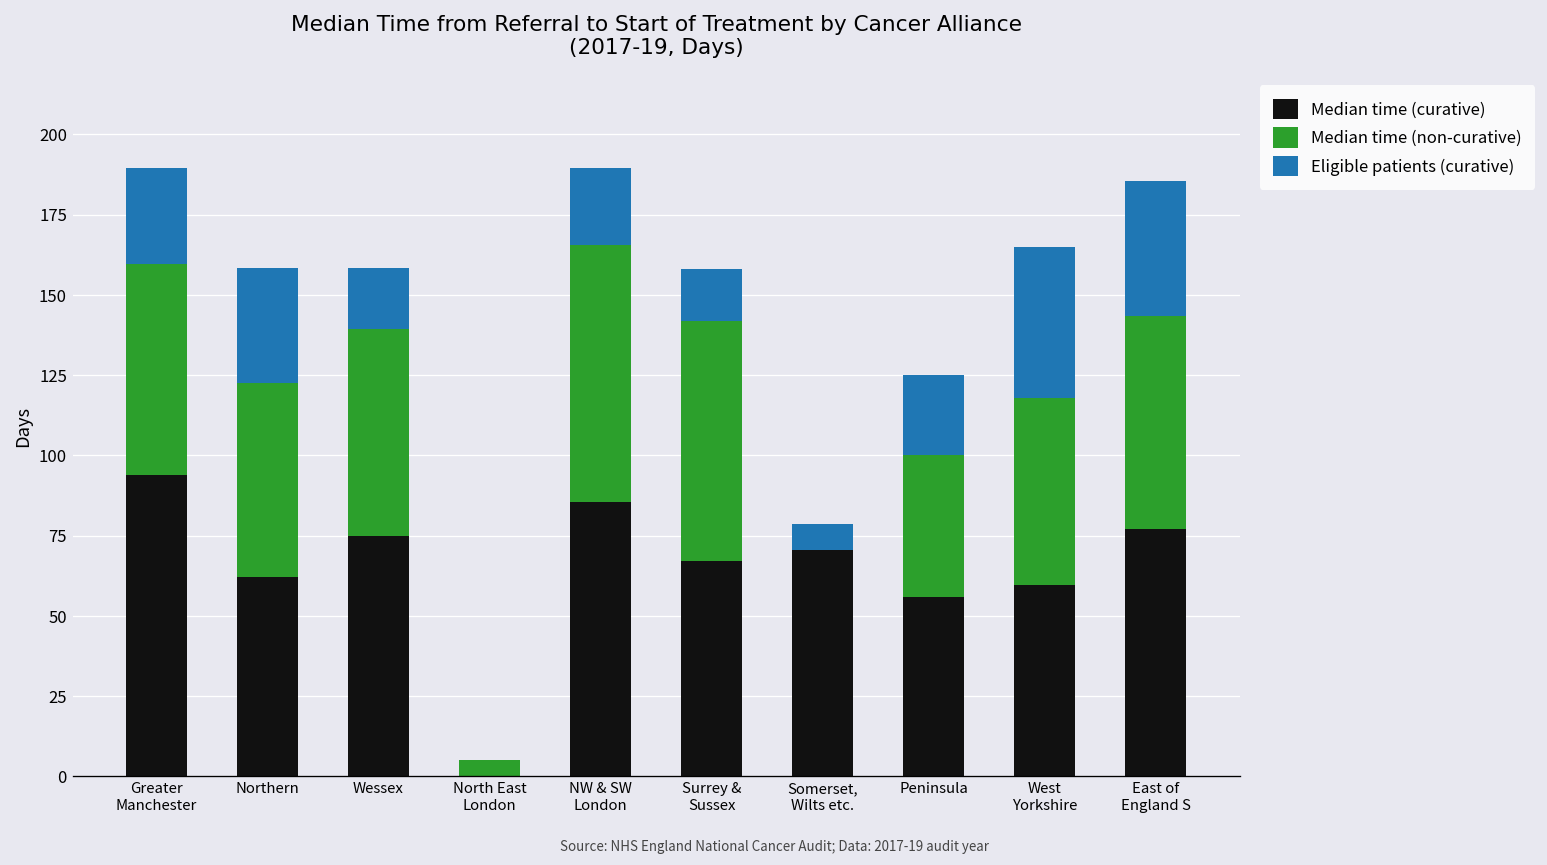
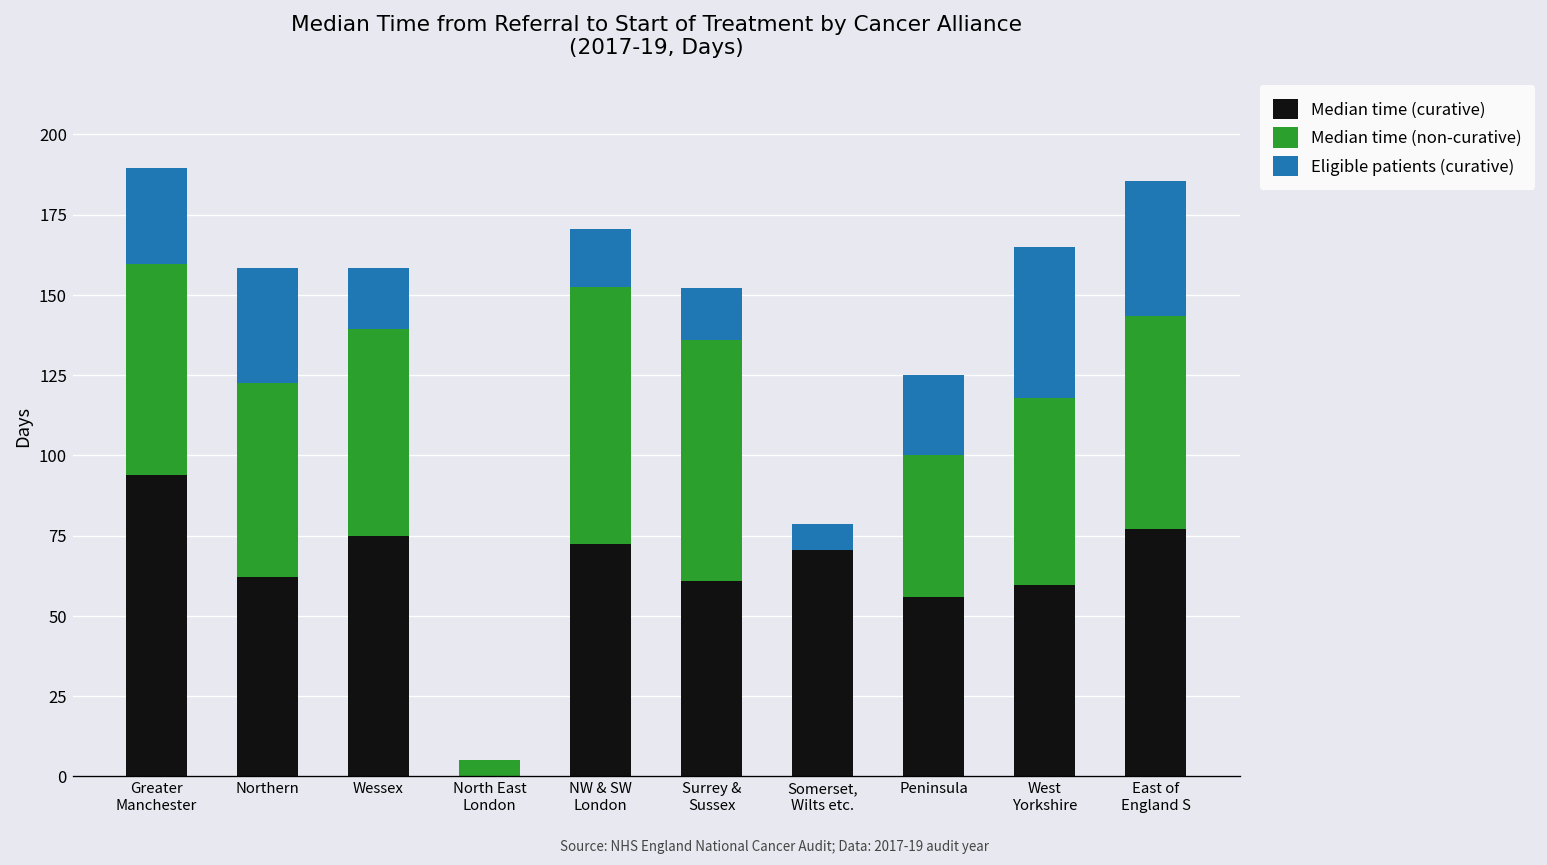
Median time (curative), NW & SW London: 86 -> 73
Eligible patients (curative), NW & SW London: 24 -> 18
Median time (curative), Surrey & Sussex: 67 -> 61
